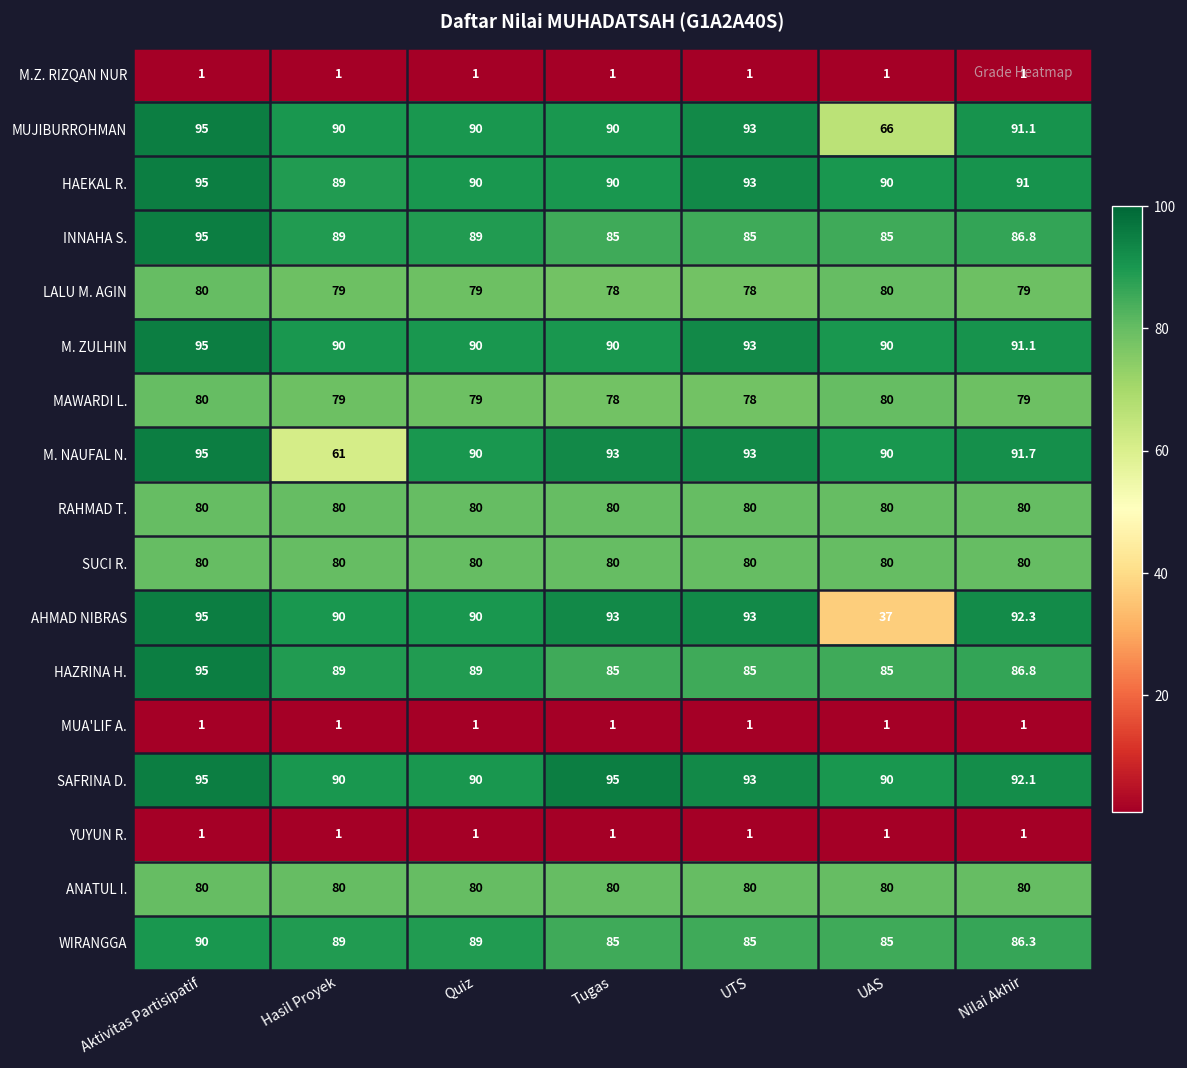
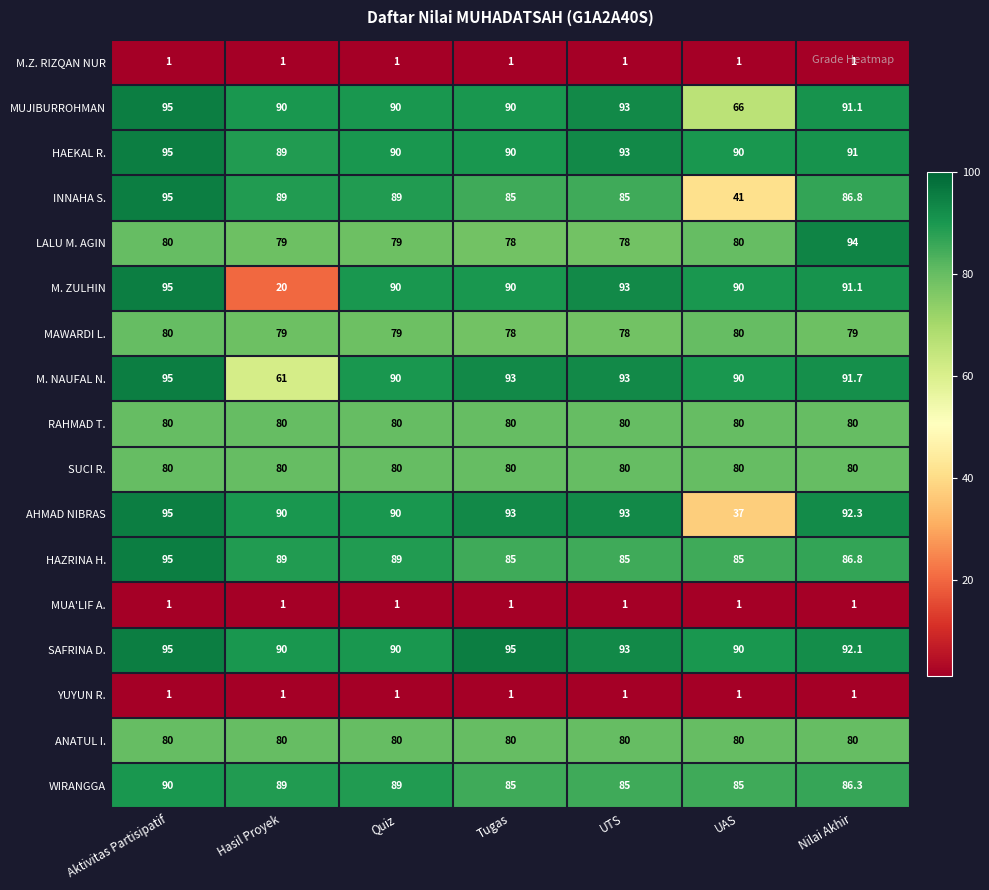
INNAHA S., UAS: 85 -> 41
LALU M. AGIN, Nilai Akhir: 79 -> 94
M. ZULHIN, Hasil Proyek: 90 -> 20
